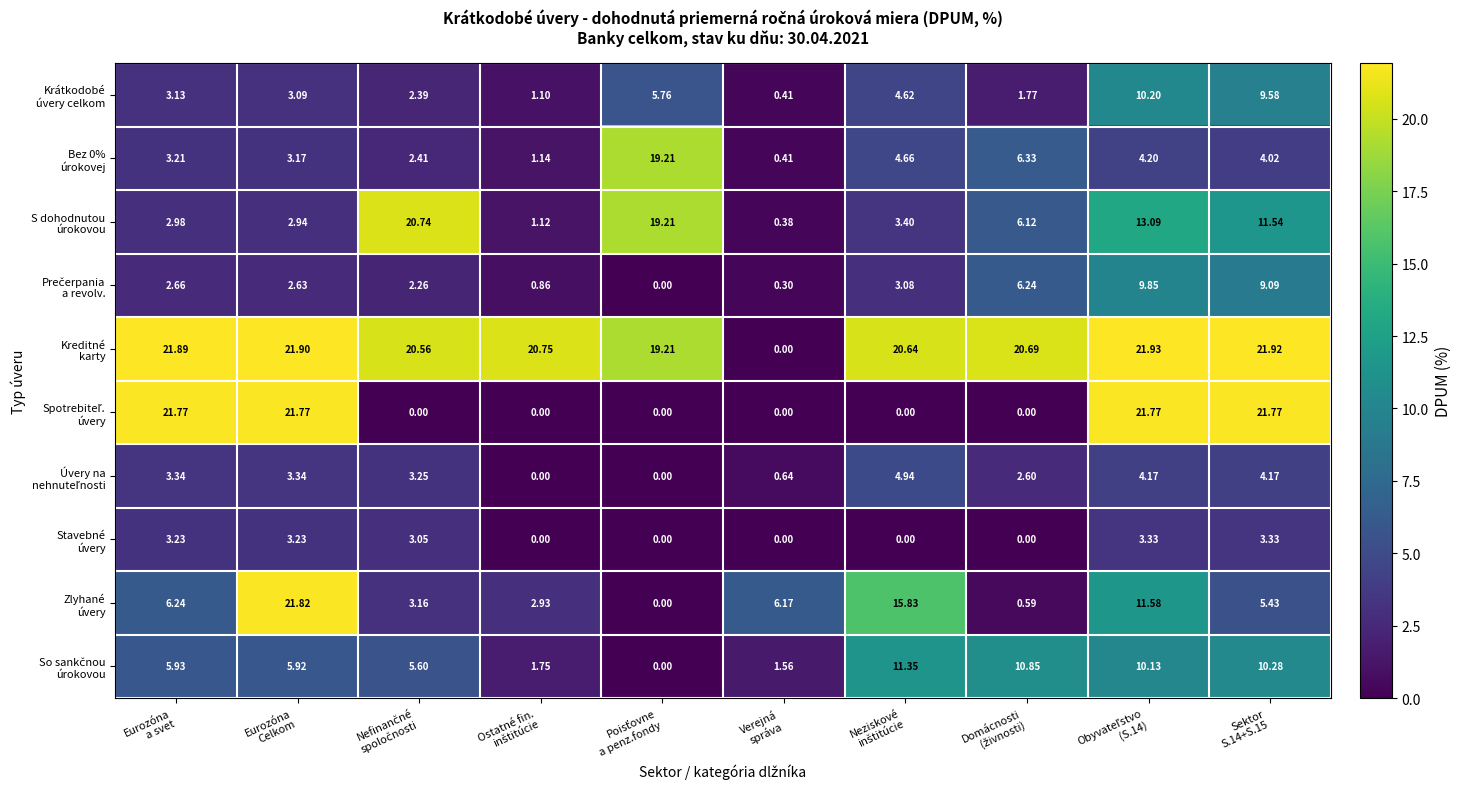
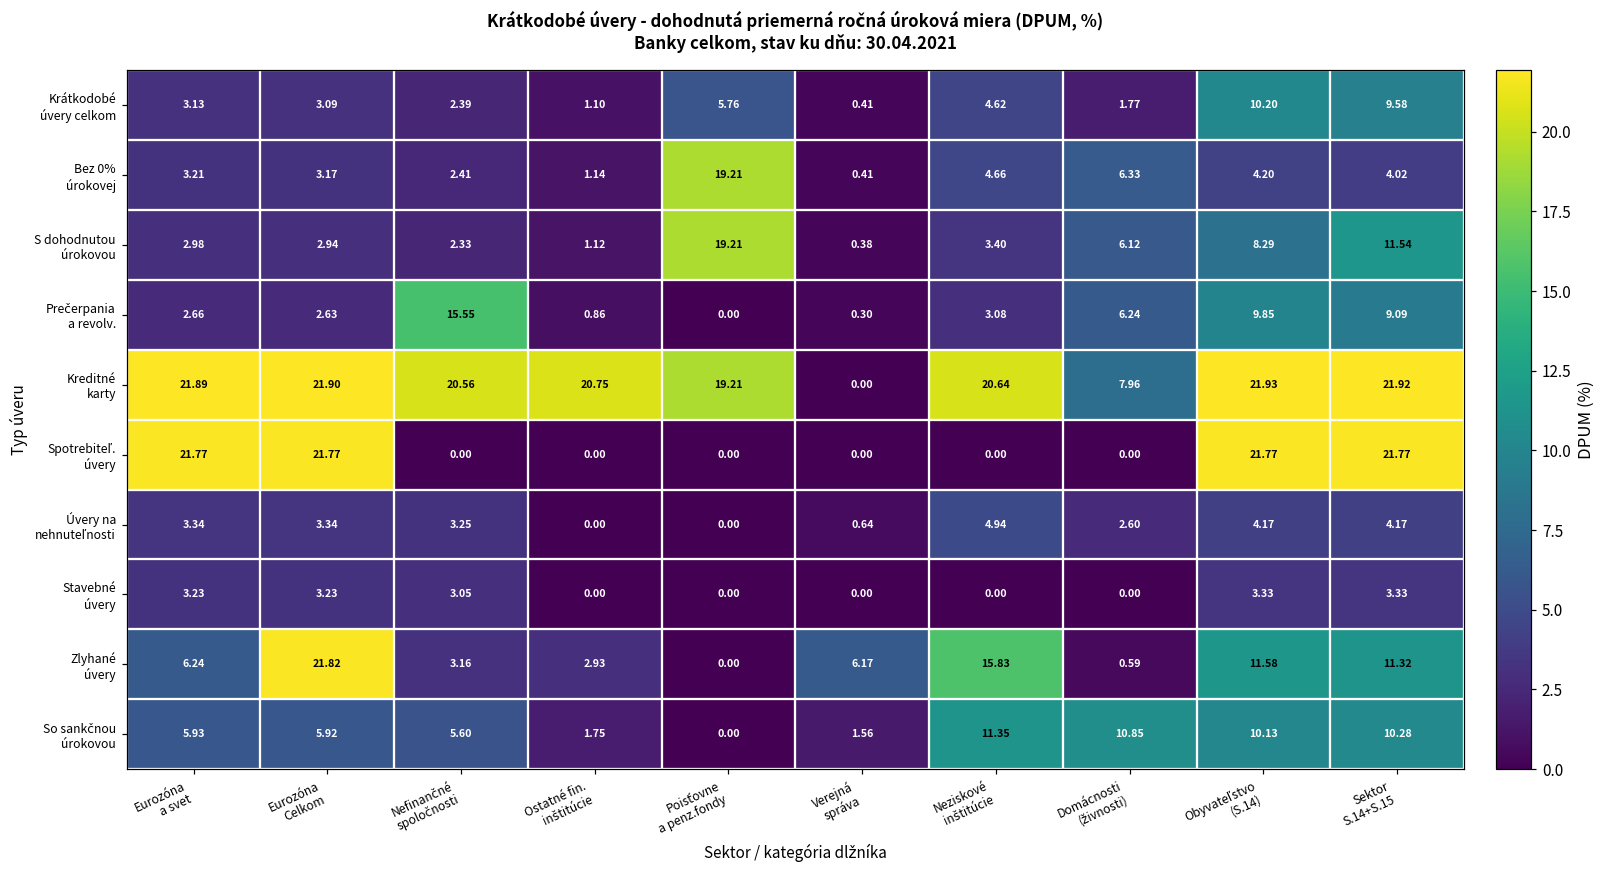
S dohodnutou úrokovou, Nefinančné spoločnosti: 20.74 -> 2.33
S dohodnutou úrokovou, Obyvateľstvo (S.14): 13.09 -> 8.29
Prečerpania a revolv., Nefinančné spoločnosti: 2.26 -> 15.55
Kreditné karty, Domácnosti (živnosti): 20.69 -> 7.96
Zlyhané úvery, Sektor S.14+S.15: 5.43 -> 11.32
